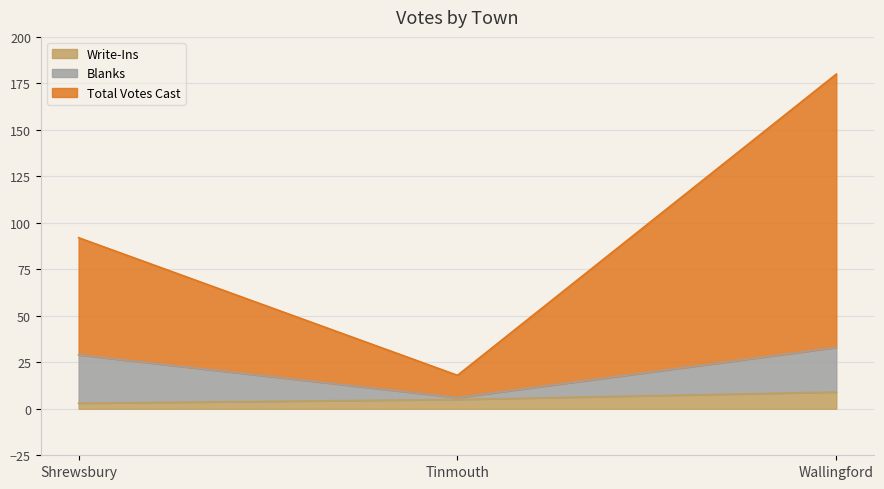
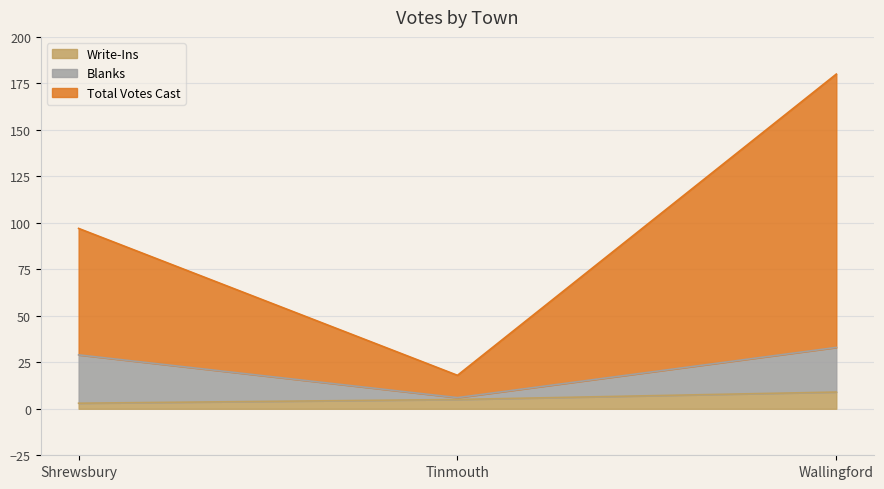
Total Votes Cast, Shrewsbury: 63 -> 68
